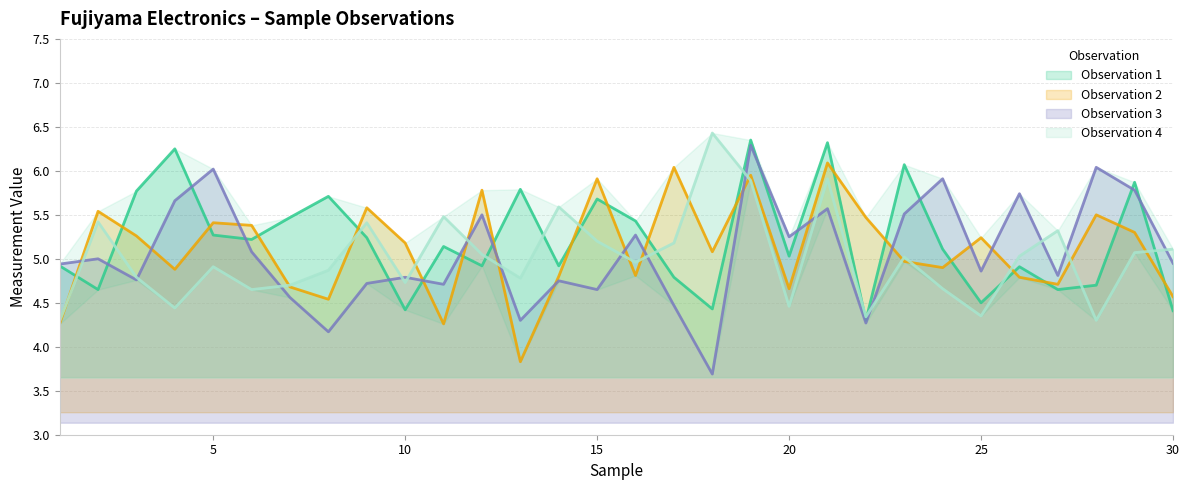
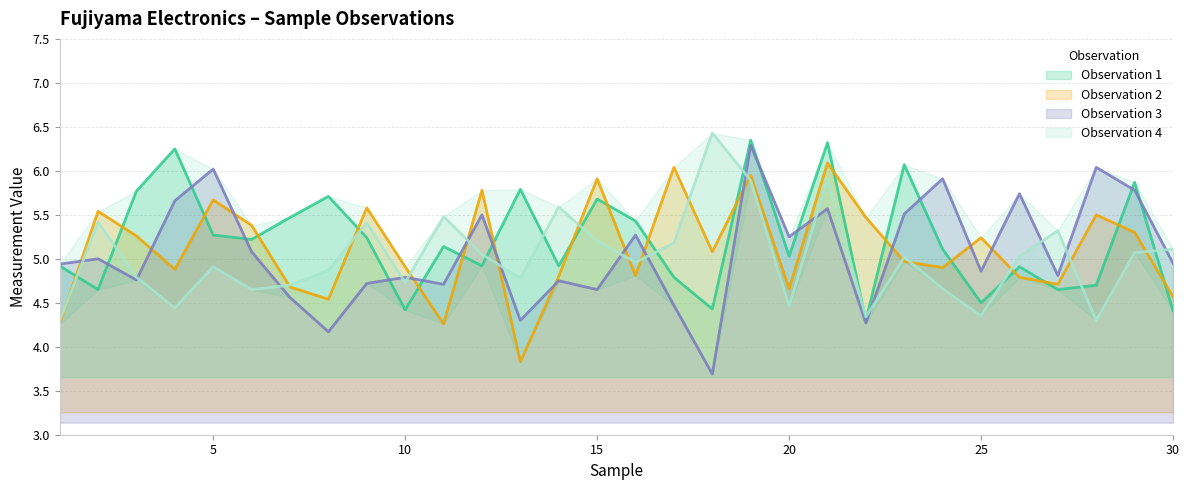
Observation 2, 5: 5.4 -> 5.7
Observation 2, 10: 5.2 -> 4.9
